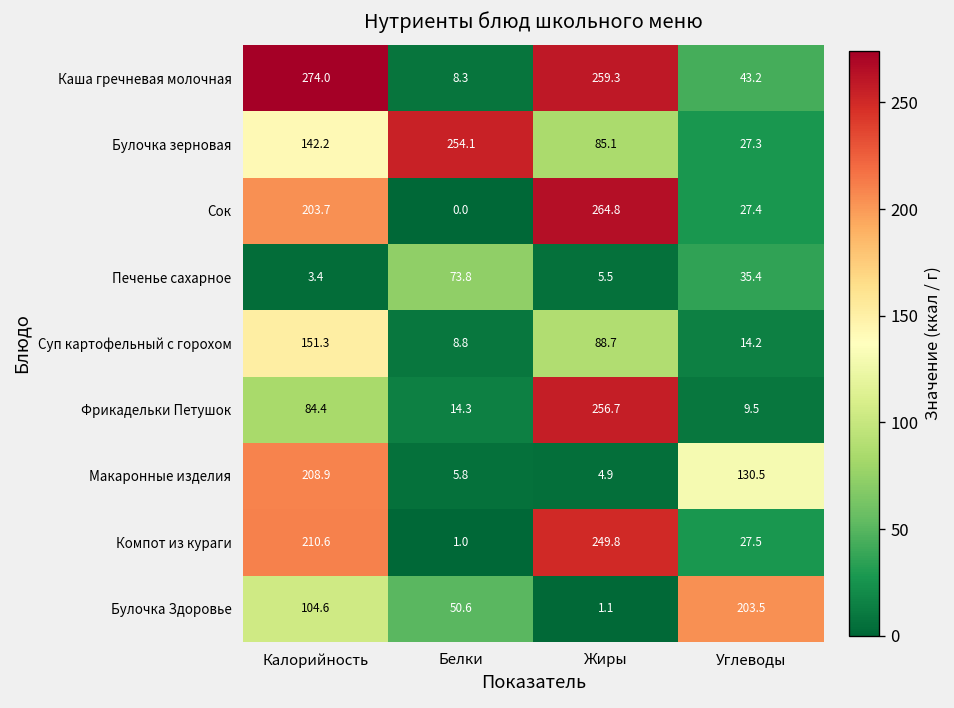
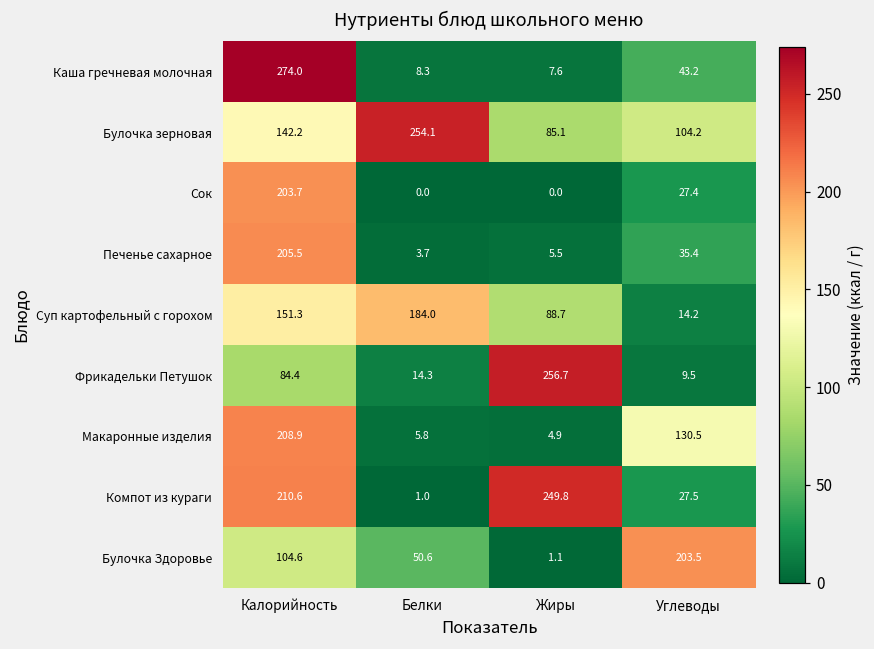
Каша гречневая молочная, Жиры: 259.3 -> 7.6
Булочка зерновая, Углеводы: 27.3 -> 104.2
Сок, Жиры: 264.8 -> 0.0
Печенье сахарное, Калорийность: 3.4 -> 205.5
Печенье сахарное, Белки: 73.8 -> 3.7
Суп картофельный с горохом, Белки: 8.8 -> 184.0
